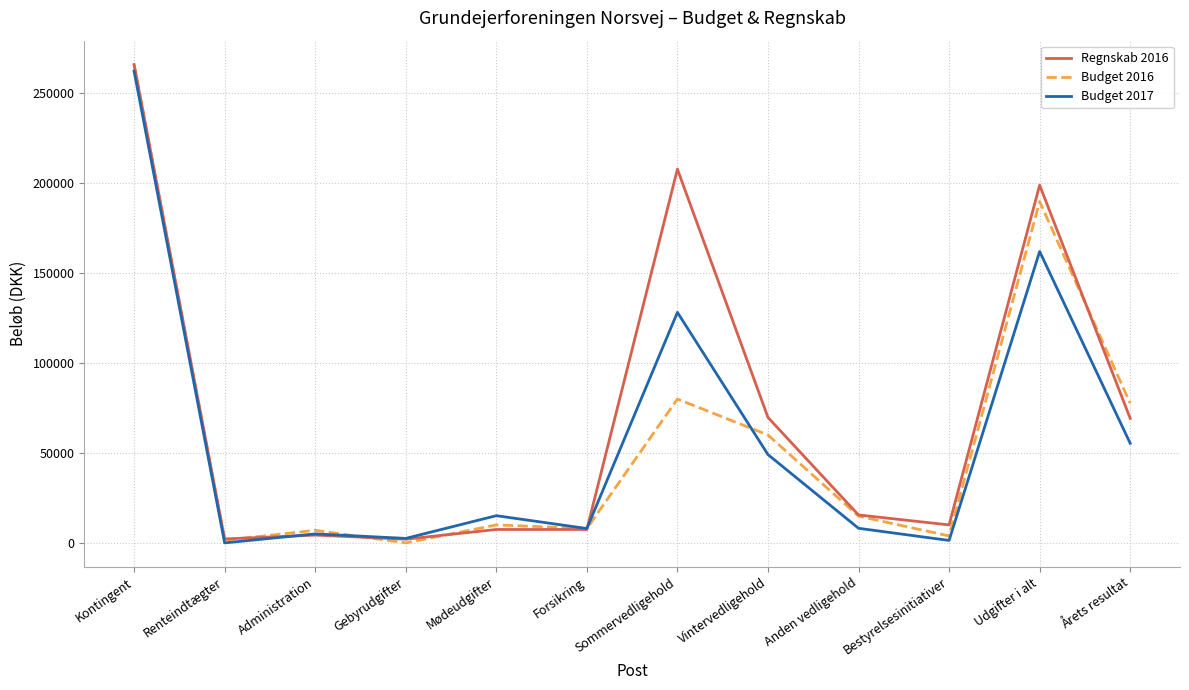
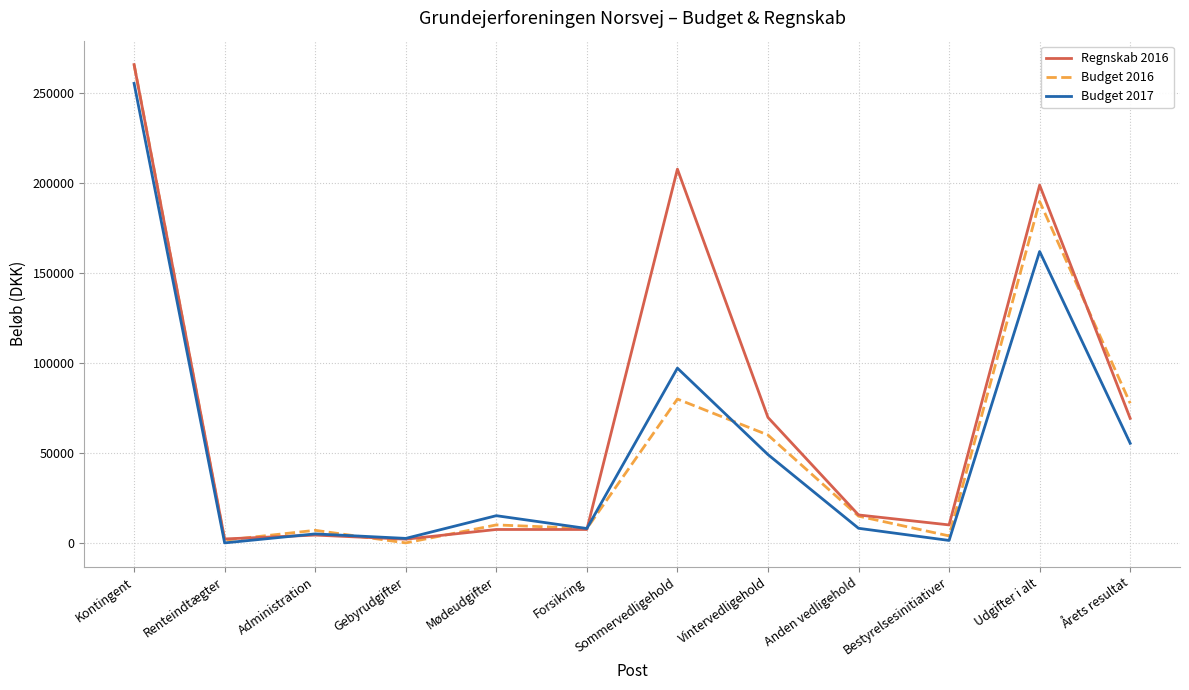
Budget 2017, Kontingent: 262000 -> 256000
Budget 2017, Sommervedligehold: 128000 -> 97000
